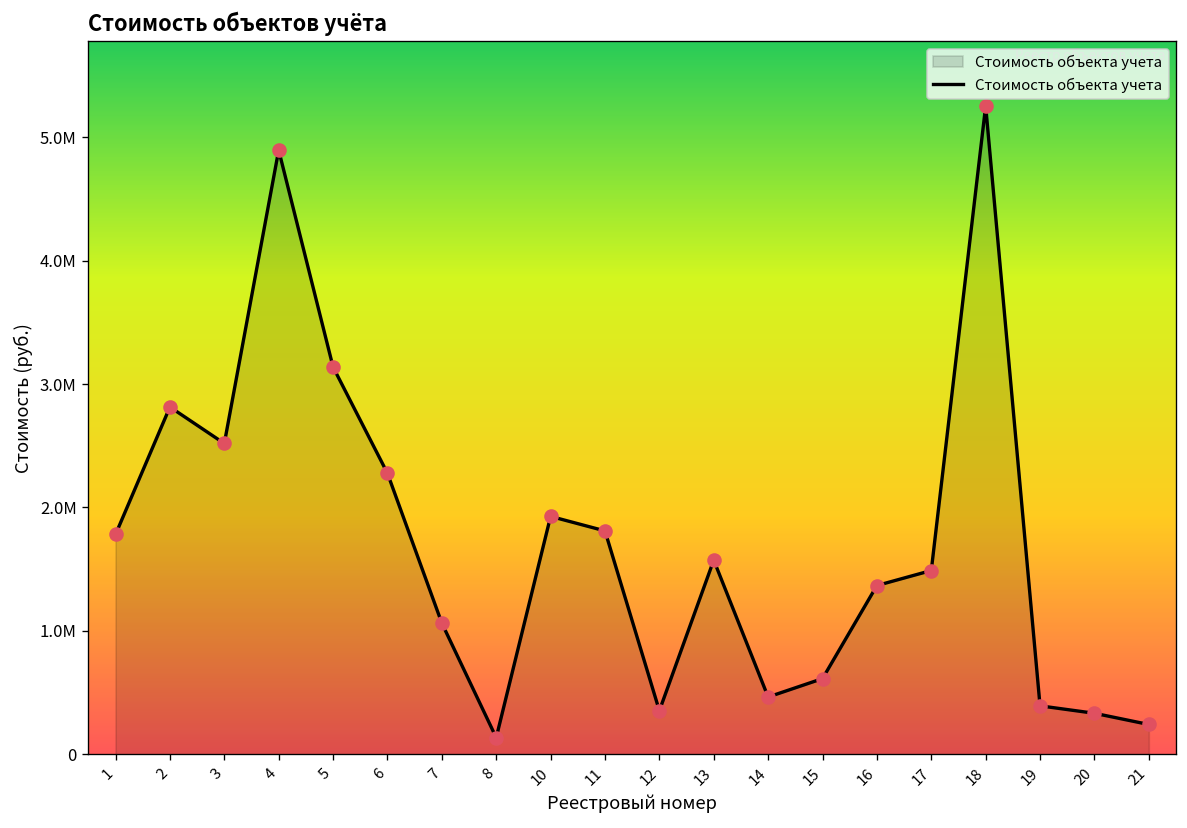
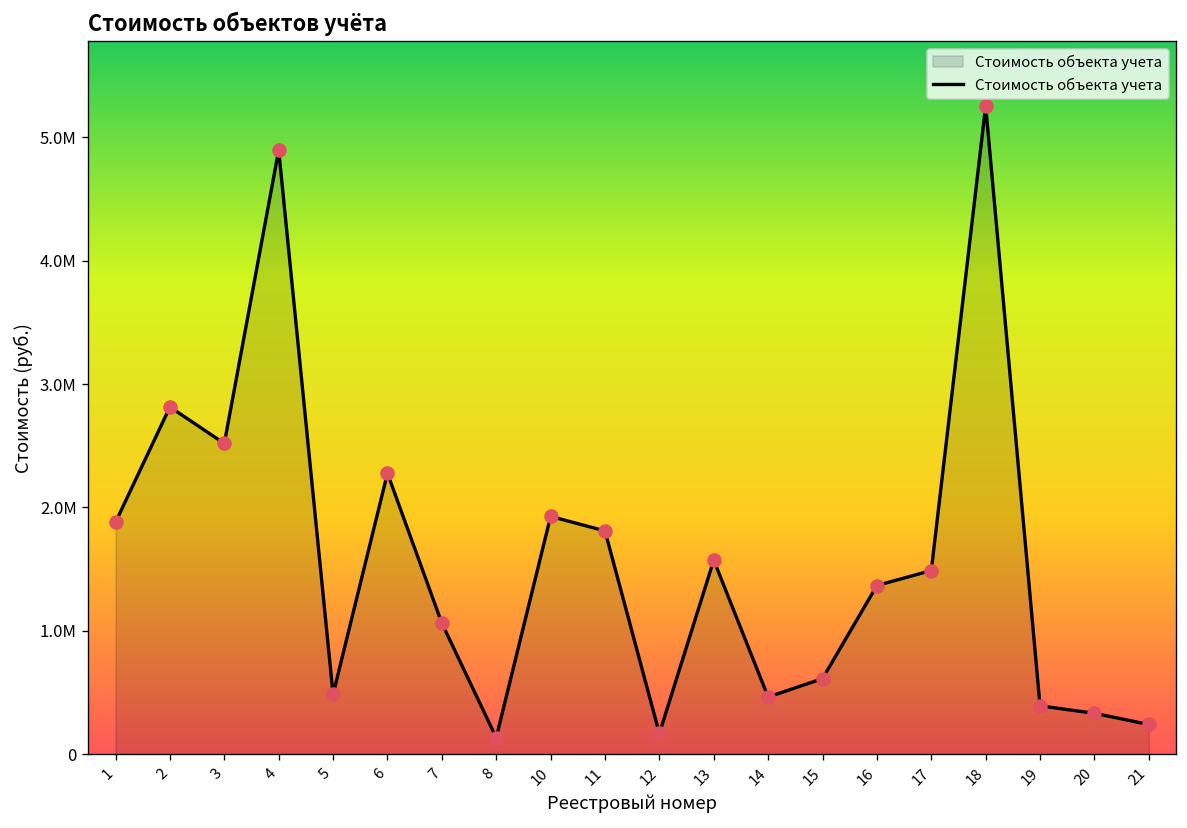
1: 1780000 -> 1880000
5: 3140000 -> 490000
12: 350000 -> 170000
